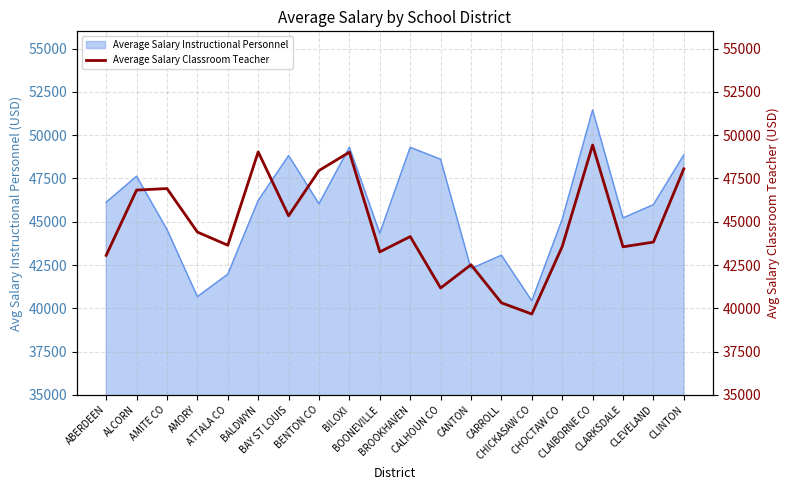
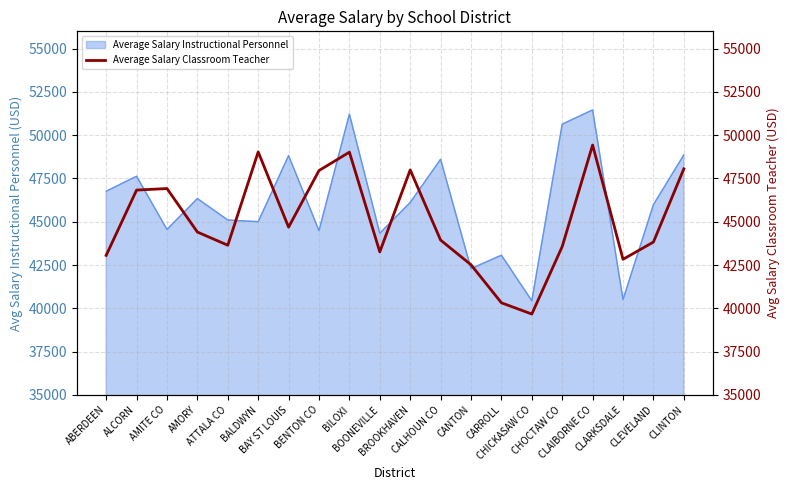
Average Salary Instructional Personnel, ABERDEEN: 46100 -> 46800
Average Salary Instructional Personnel, AMORY: 40700 -> 46300
Average Salary Instructional Personnel, ATTALA CO: 42000 -> 45100
Average Salary Instructional Personnel, BALDWYN: 46200 -> 45000
Average Salary Instructional Personnel, BENTON CO: 46000 -> 44500
Average Salary Instructional Personnel, BILOXI: 49300 -> 51200
Average Salary Instructional Personnel, BROOKHAVEN: 49300 -> 46100
Average Salary Instructional Personnel, CHOCTAW CO: 45100 -> 50600
Average Salary Instructional Personnel, CLARKSDALE: 45200 -> 40500
Average Salary Classroom Teacher, BAY ST LOUIS: 45300 -> 44700
Average Salary Classroom Teacher, BROOKHAVEN: 44100 -> 48000
Average Salary Classroom Teacher, CALHOUN CO: 41200 -> 43900
Average Salary Classroom Teacher, CLARKSDALE: 43600 -> 42800
